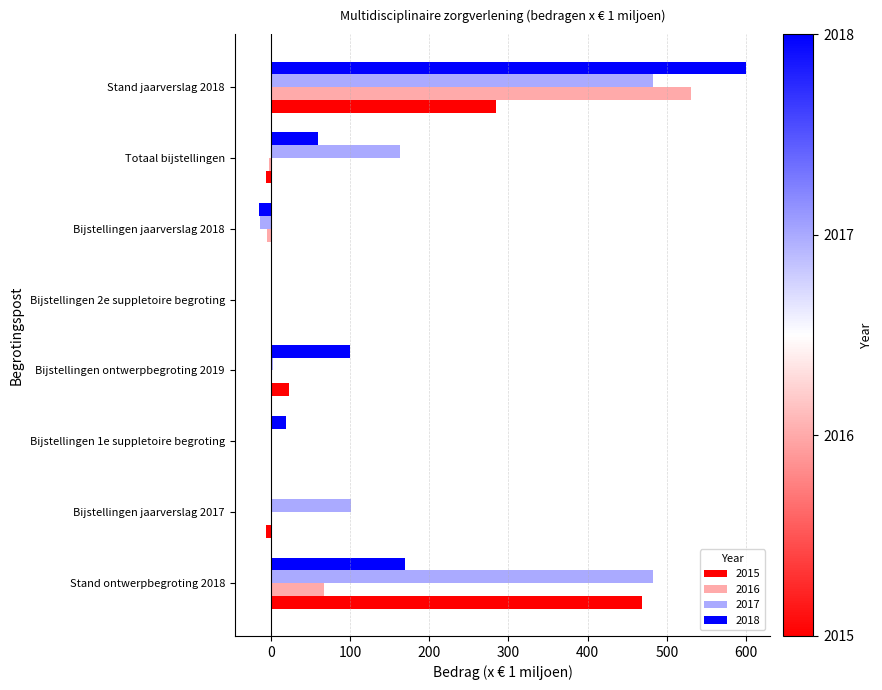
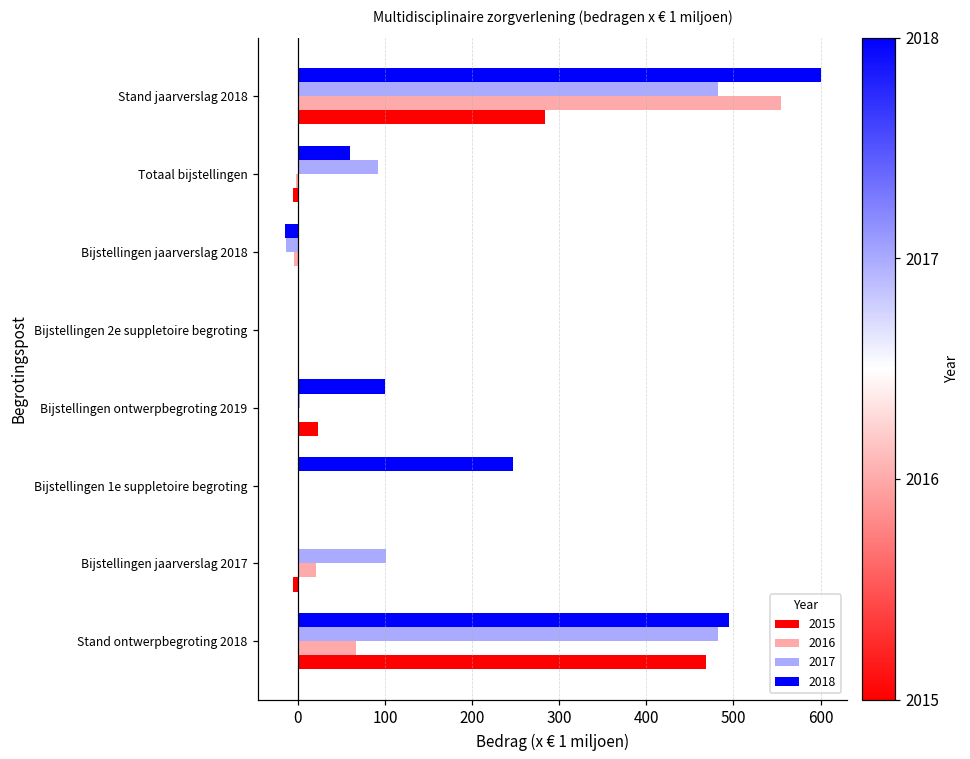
2016, Stand jaarverslag 2018: 530 -> 550
2017, Totaal bijstellingen: 160 -> 90
2018, Bijstellingen 1e suppletoire begroting: 20 -> 250
2016, Bijstellingen jaarverslag 2017: 0 -> 20
2018, Stand ontwerpbegroting 2018: 170 -> 490
